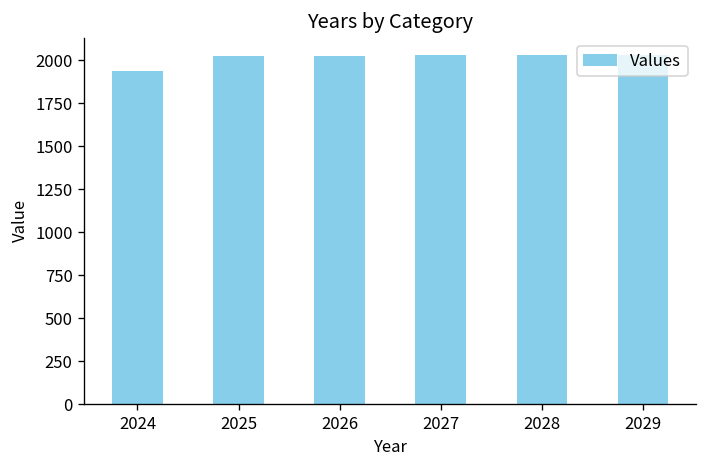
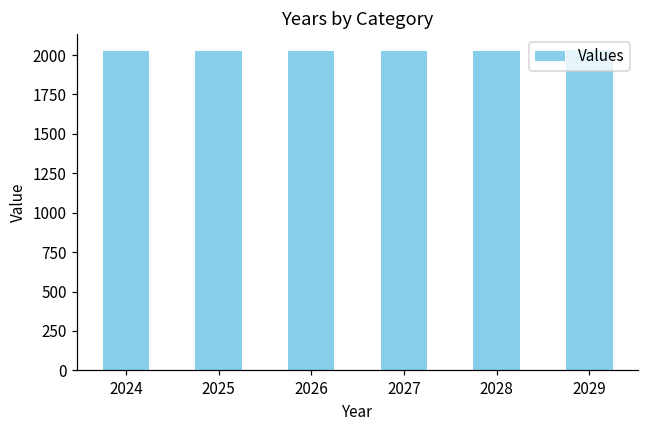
2024: 1940 -> 2020
